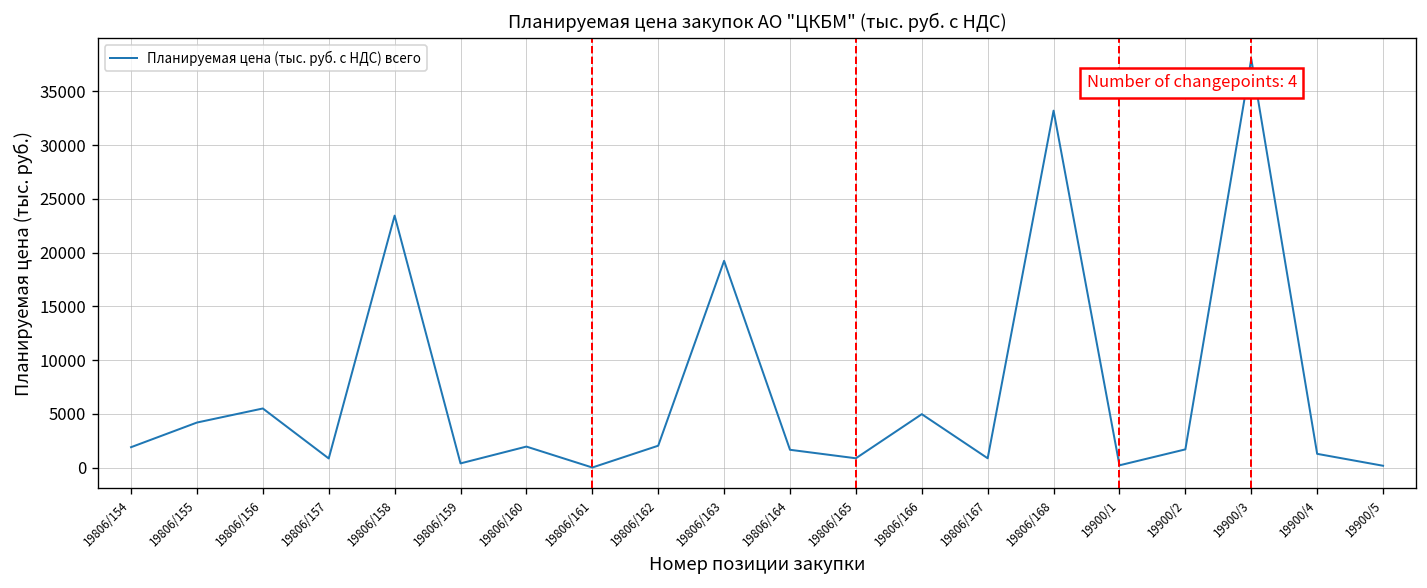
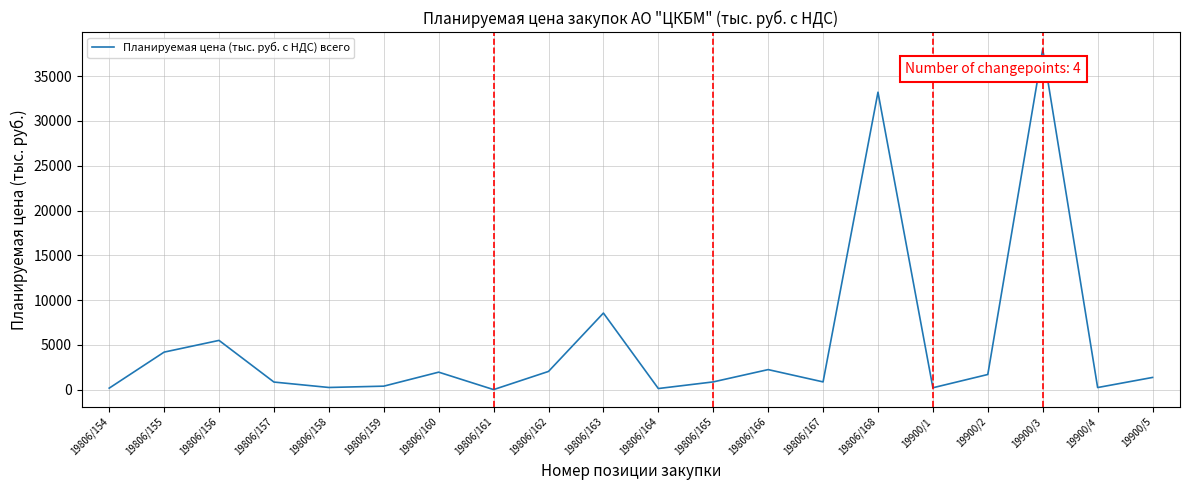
19806/154: 2000 -> 0
19806/158: 23000 -> 0
19806/163: 19000 -> 9000
19806/164: 2000 -> 0
19806/166: 5000 -> 2000
19900/4: 1000 -> 0
19900/5: 0 -> 1000
